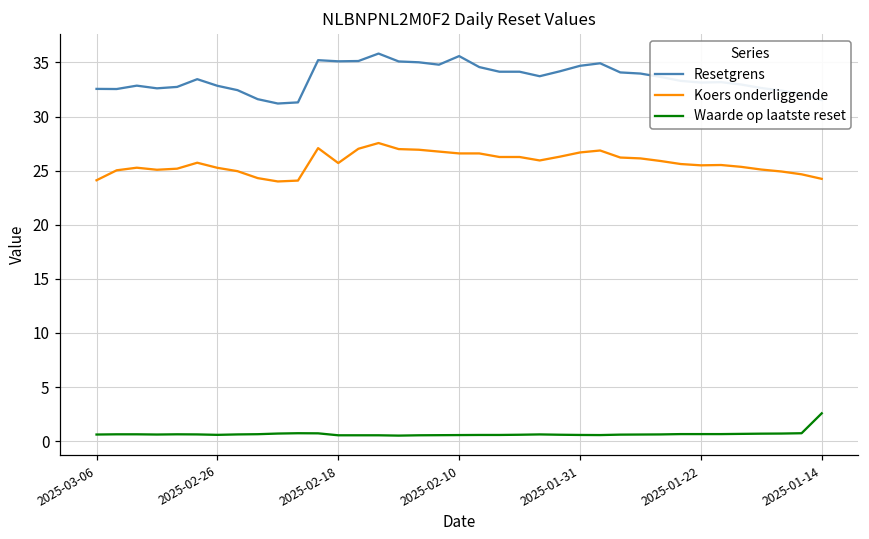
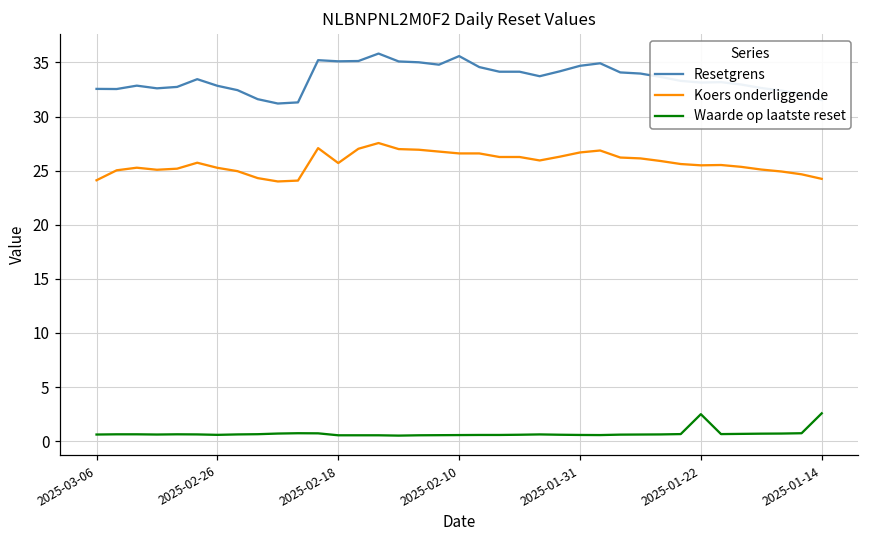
Waarde op laatste reset, 2025-01-22: 1 -> 3
